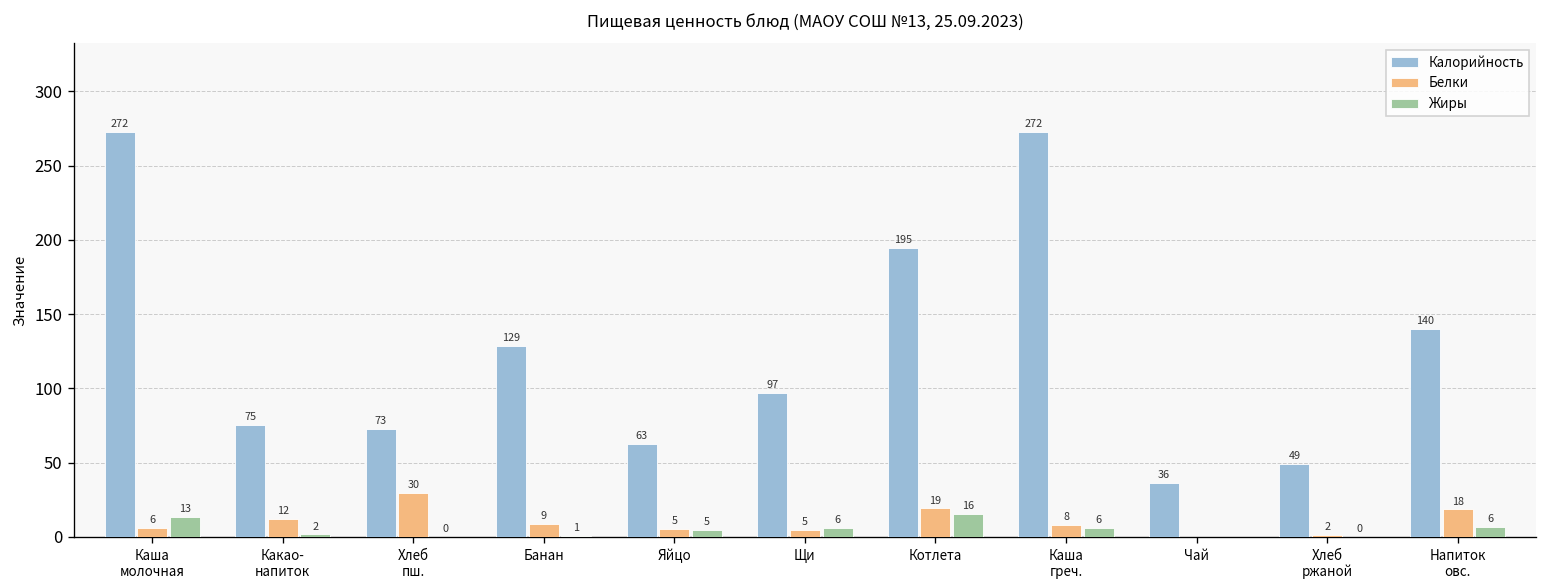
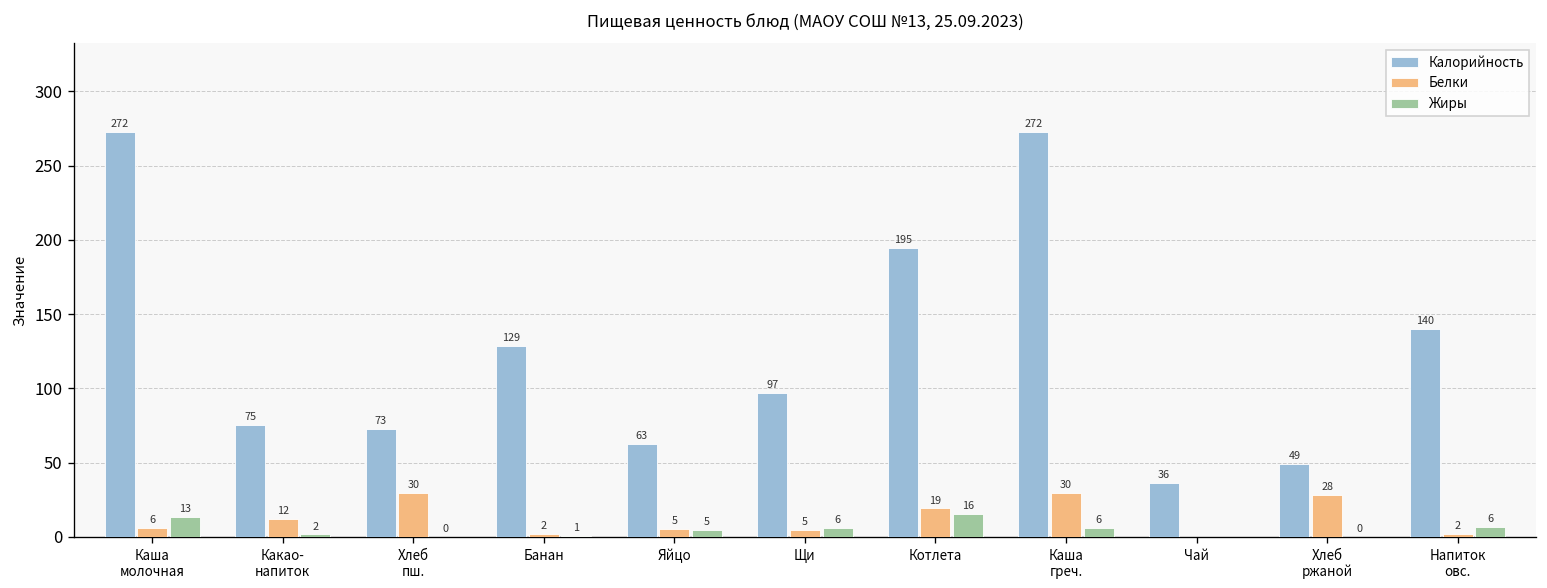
Белки, Банан: 9 -> 2
Белки, Каша греч.: 8 -> 30
Белки, Хлеб ржаной: 2 -> 28
Белки, Напиток овс.: 18 -> 2
